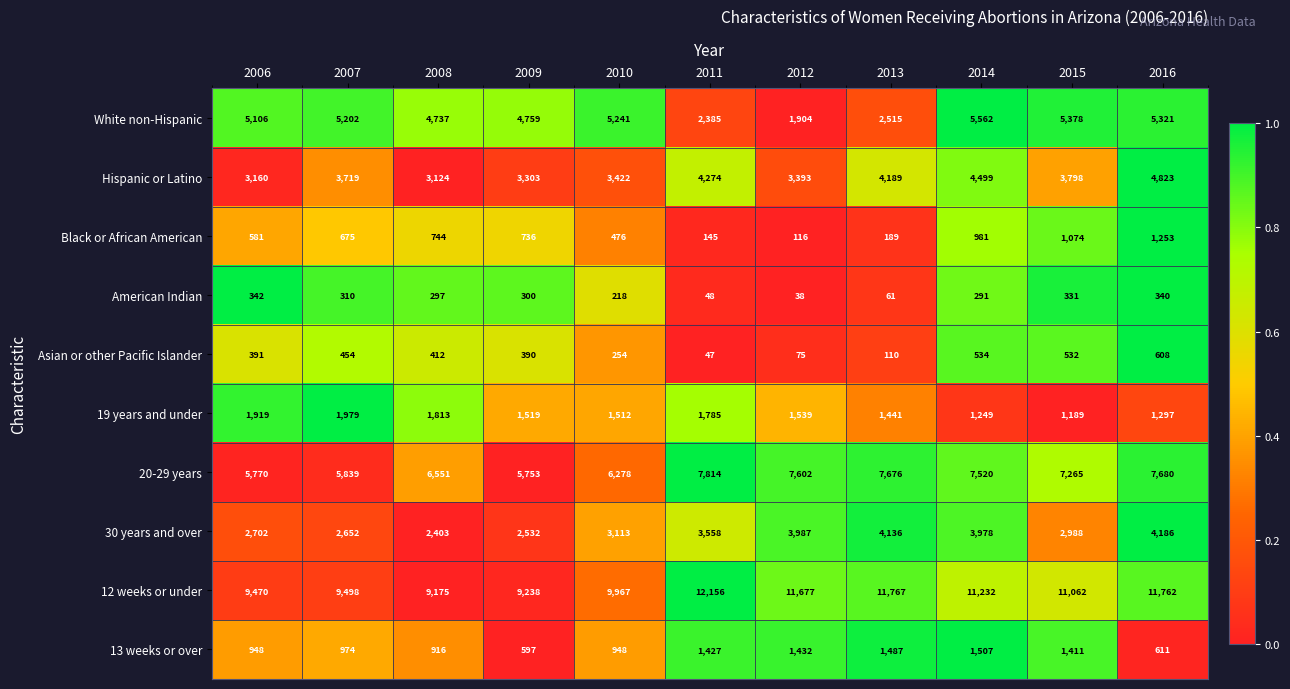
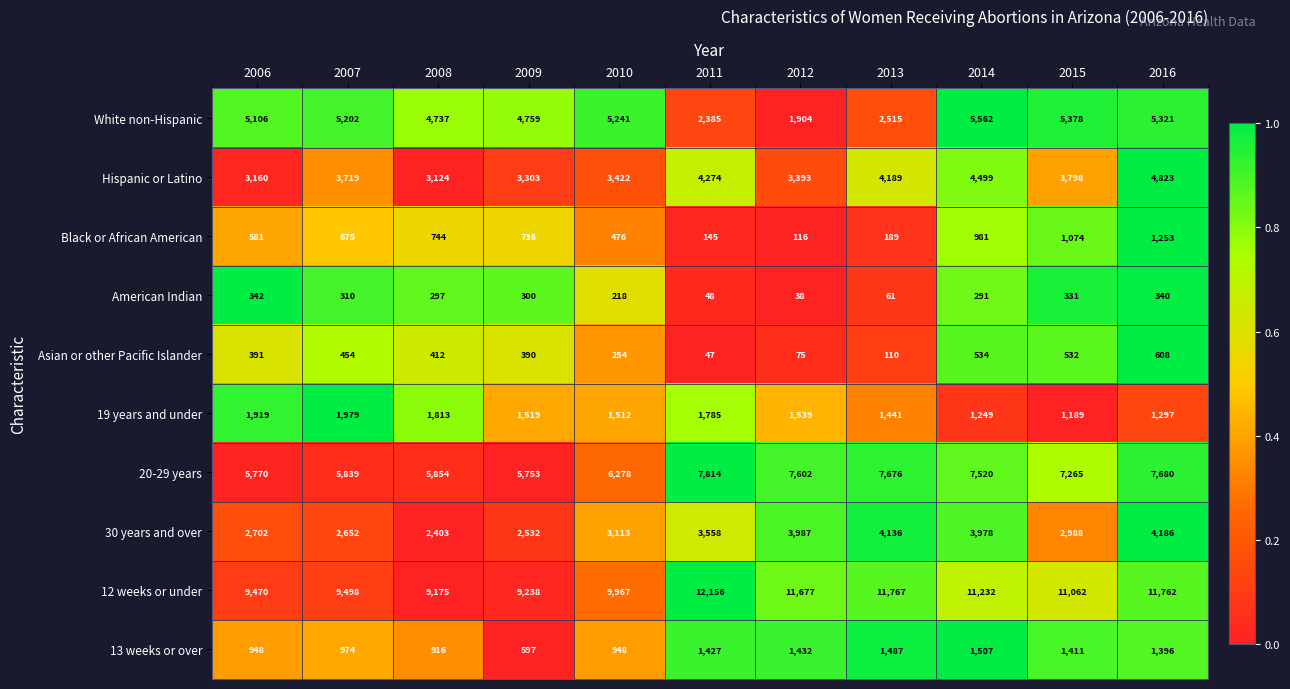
20-29 years, 2008: 6,551 -> 5,854
13 weeks or over, 2016: 611 -> 1,396
